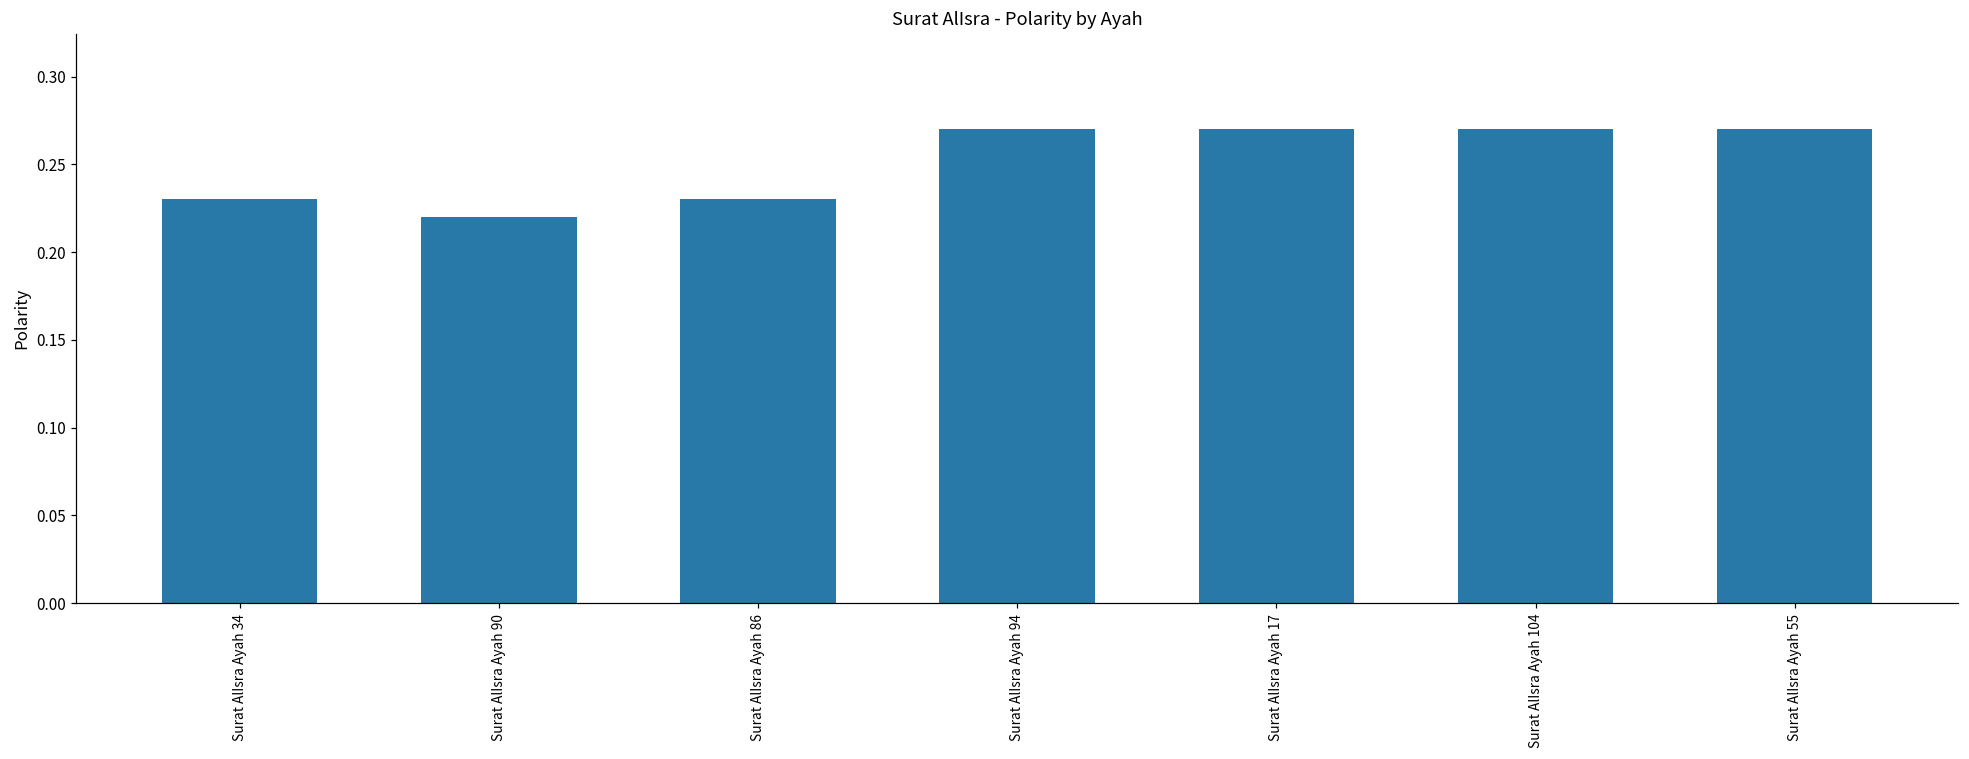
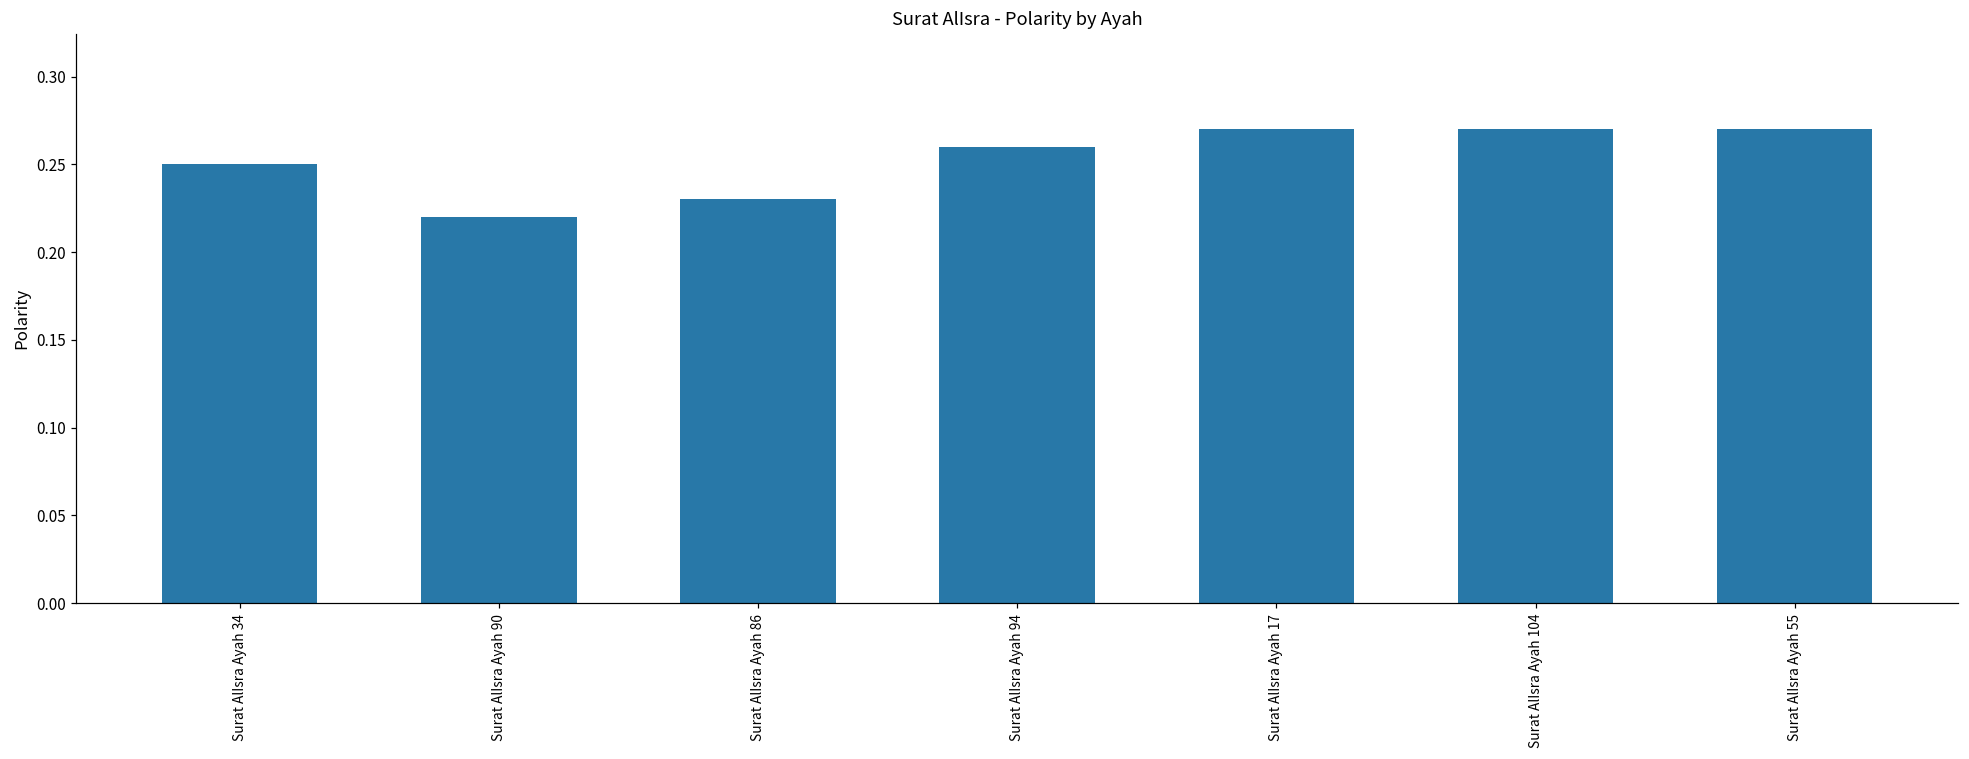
Surat AlIsra Ayah 34: 0.23 -> 0.25
Surat AlIsra Ayah 94: 0.27 -> 0.26
